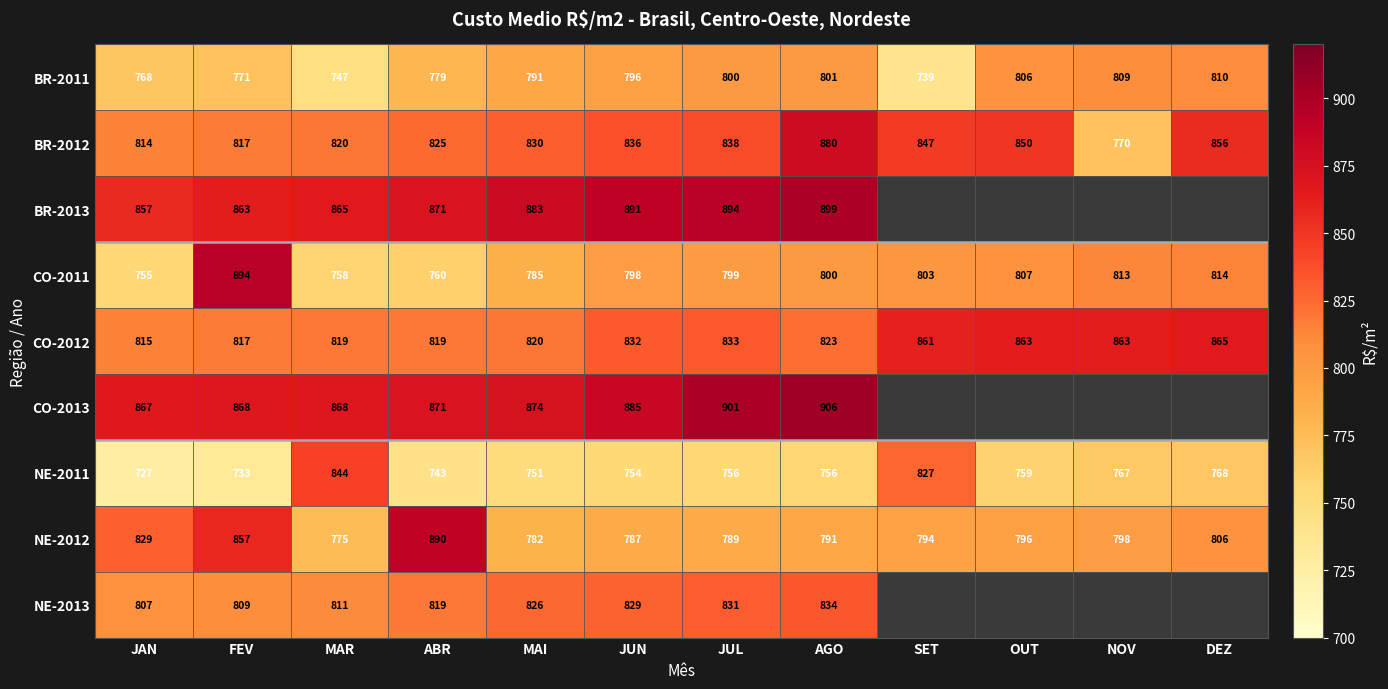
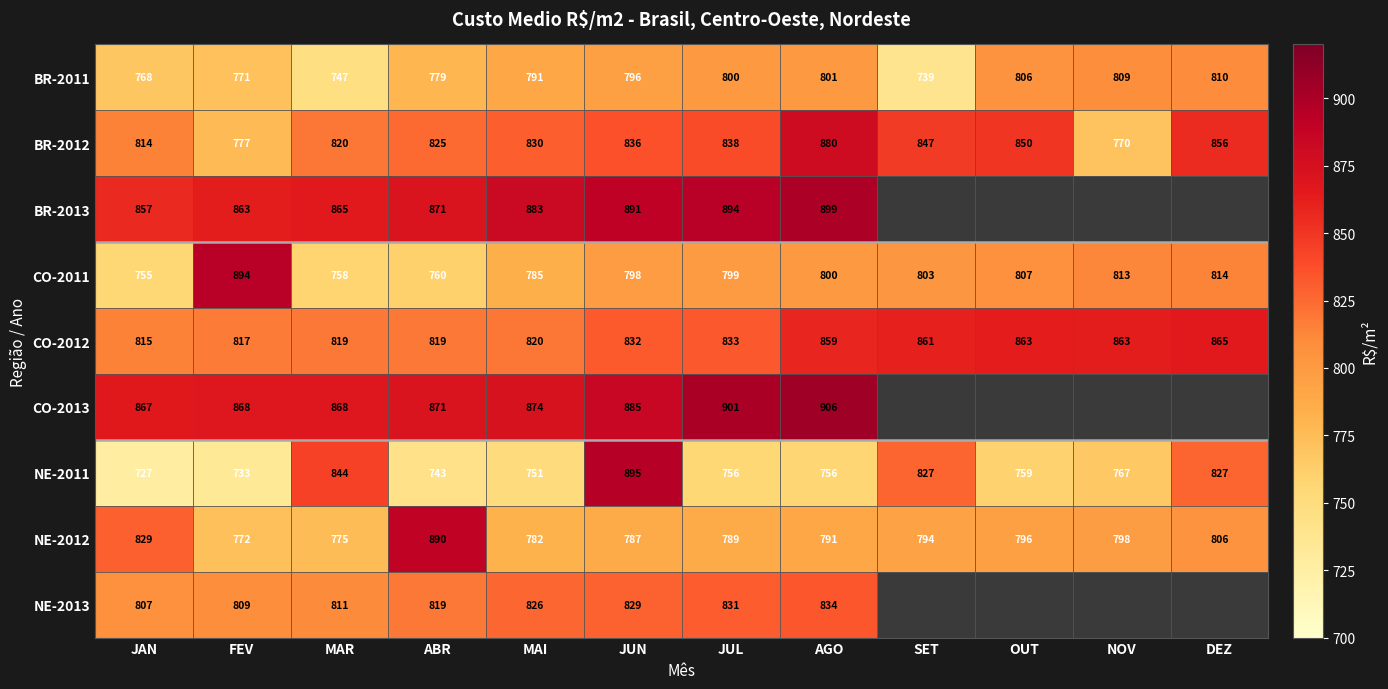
BR-2012, FEV: 817 -> 777
CO-2012, AGO: 823 -> 859
NE-2011, JUN: 754 -> 895
NE-2011, DEZ: 768 -> 827
NE-2012, FEV: 857 -> 772
